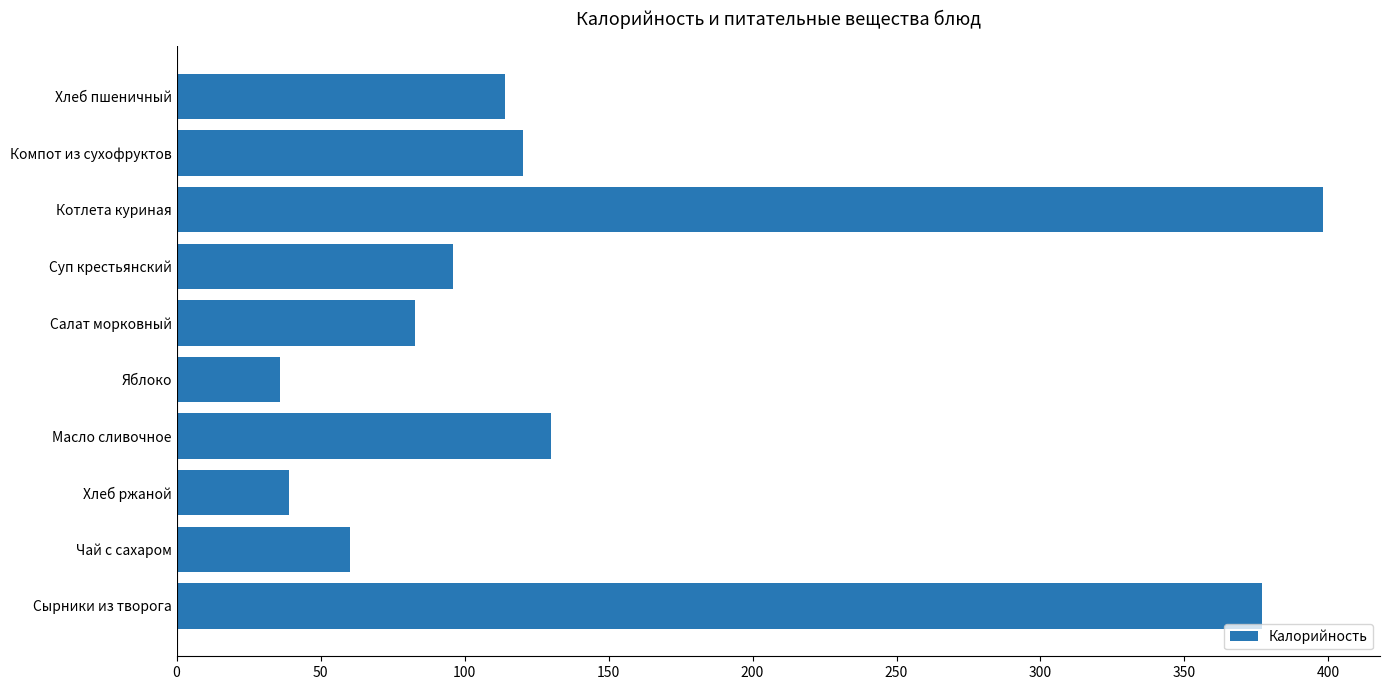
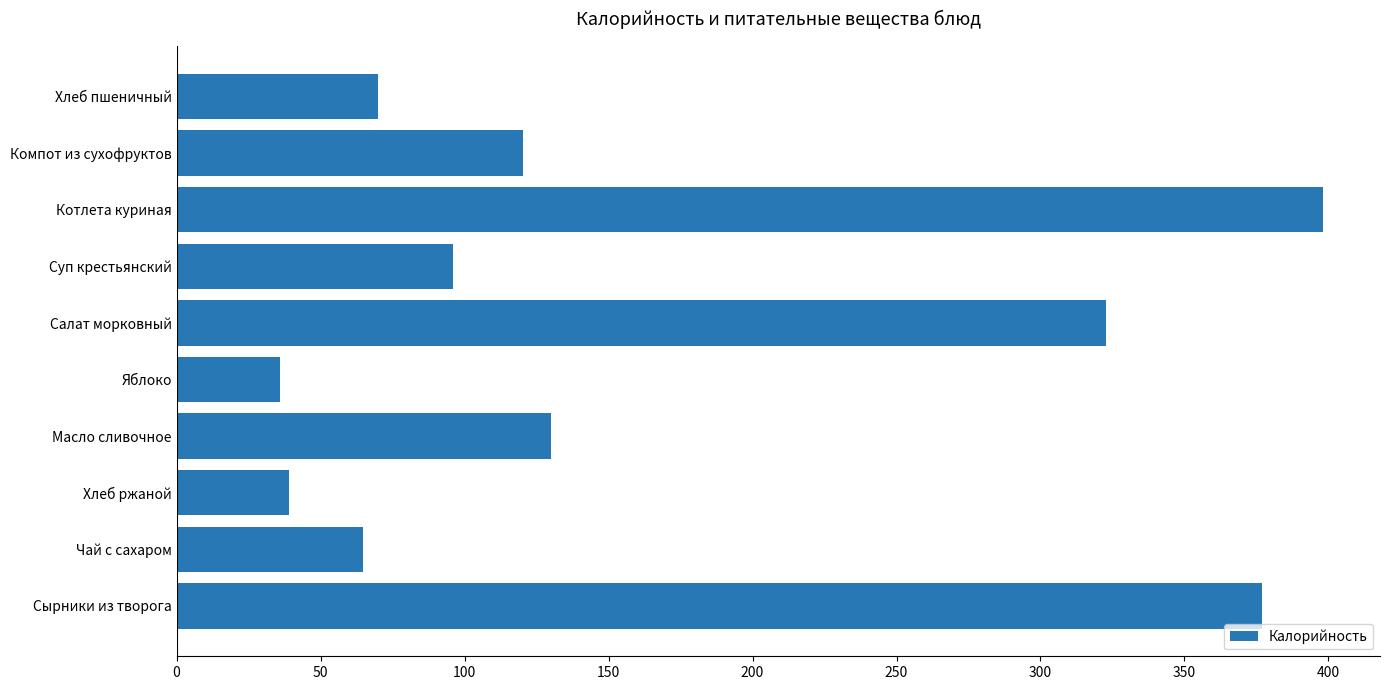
Хлеб пшеничный: 114 -> 70
Салат морковный: 83 -> 323
Чай с сахаром: 60 -> 65
